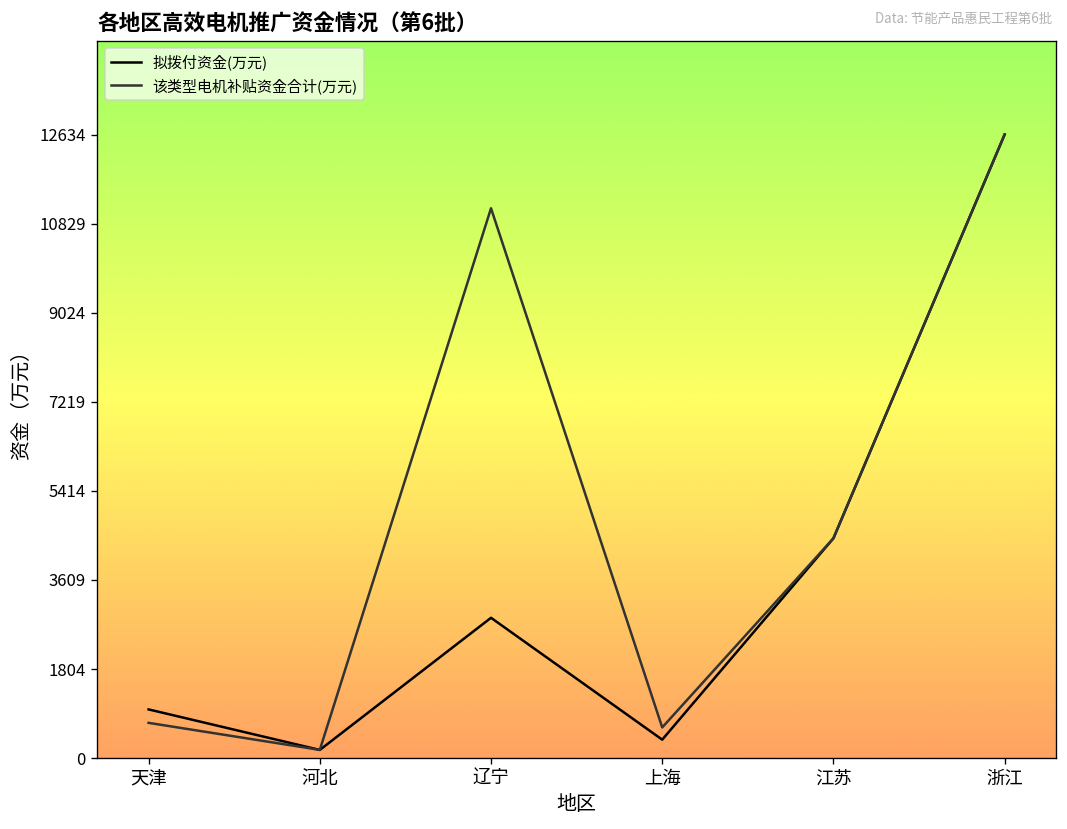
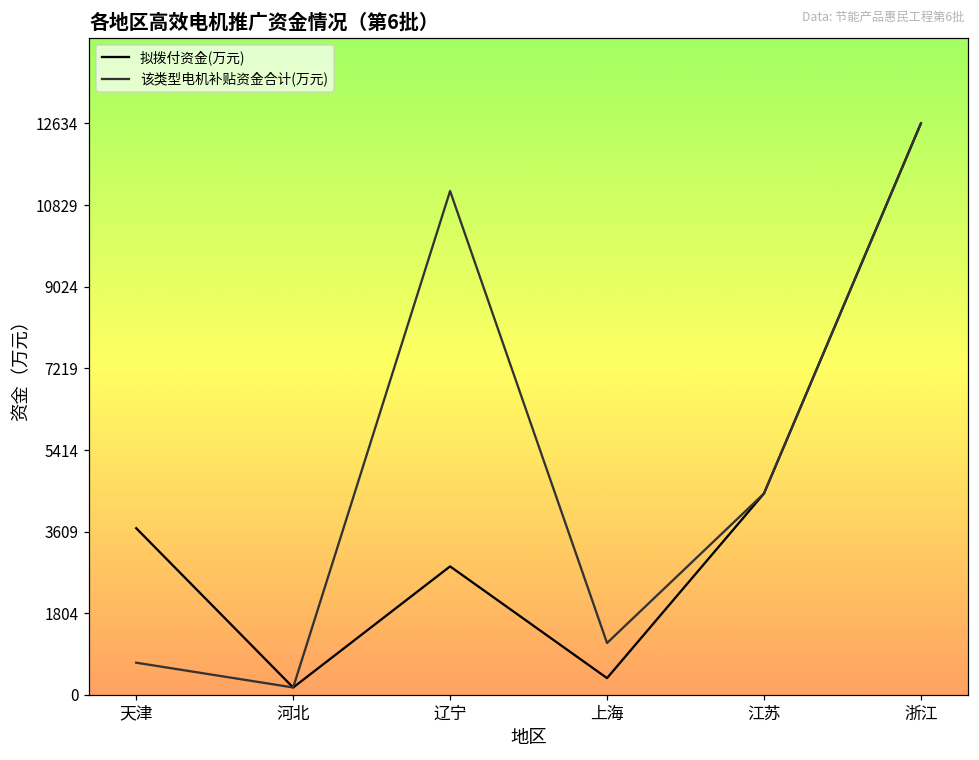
拟拨付资金(万元), 天津: 1000 -> 3700
该类型电机补贴资金合计(万元), 上海: 600 -> 1100
